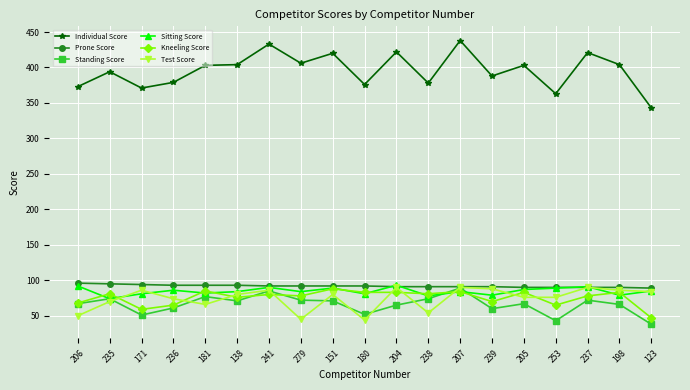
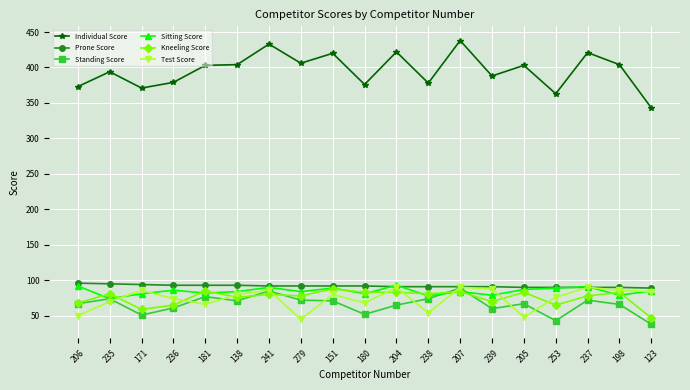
Test Score, 180: 40 -> 70
Test Score, 205: 80 -> 50
